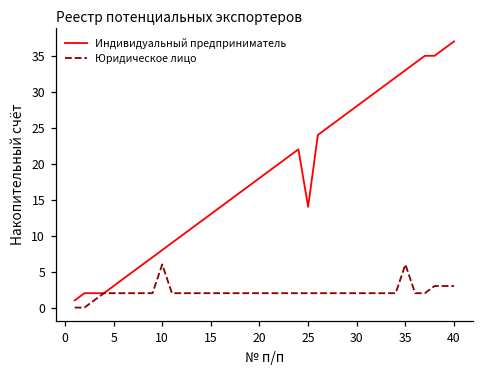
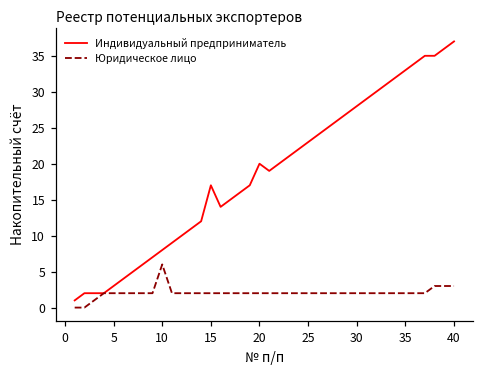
Индивидуальный предприниматель, 15: 13 -> 17
Индивидуальный предприниматель, 20: 18 -> 20
Индивидуальный предприниматель, 25: 14 -> 23
Юридическое лицо, 35: 6 -> 2
